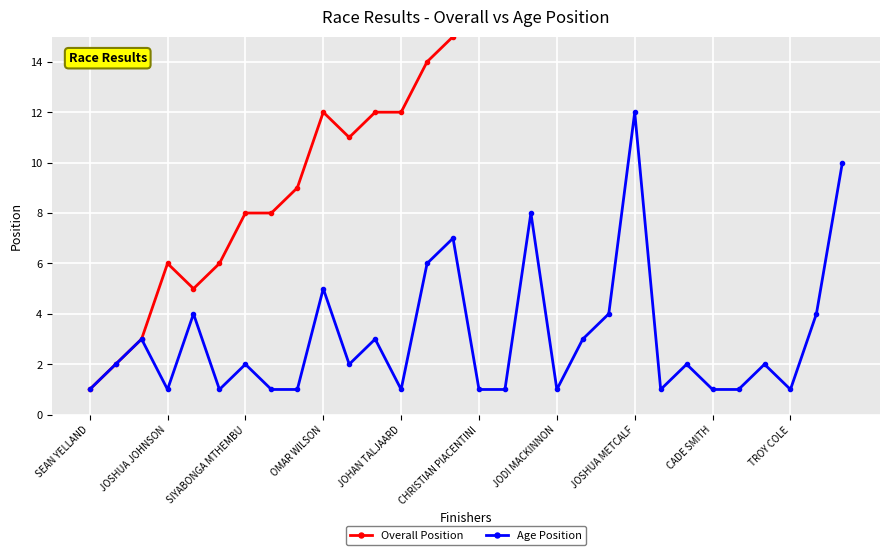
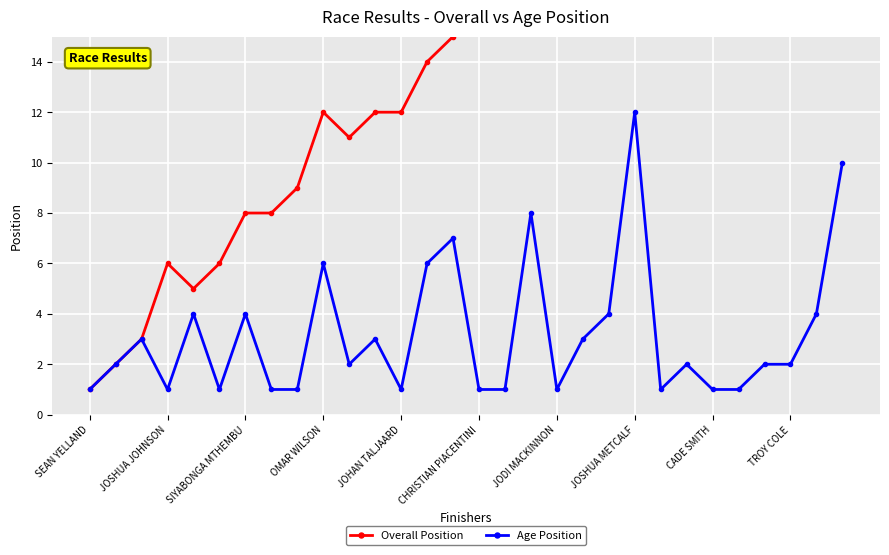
Age Position, SIYABONGA MTHEMBU: 2 -> 4
Age Position, OMAR WILSON: 5 -> 6
Age Position, TROY COLE: 1 -> 2
